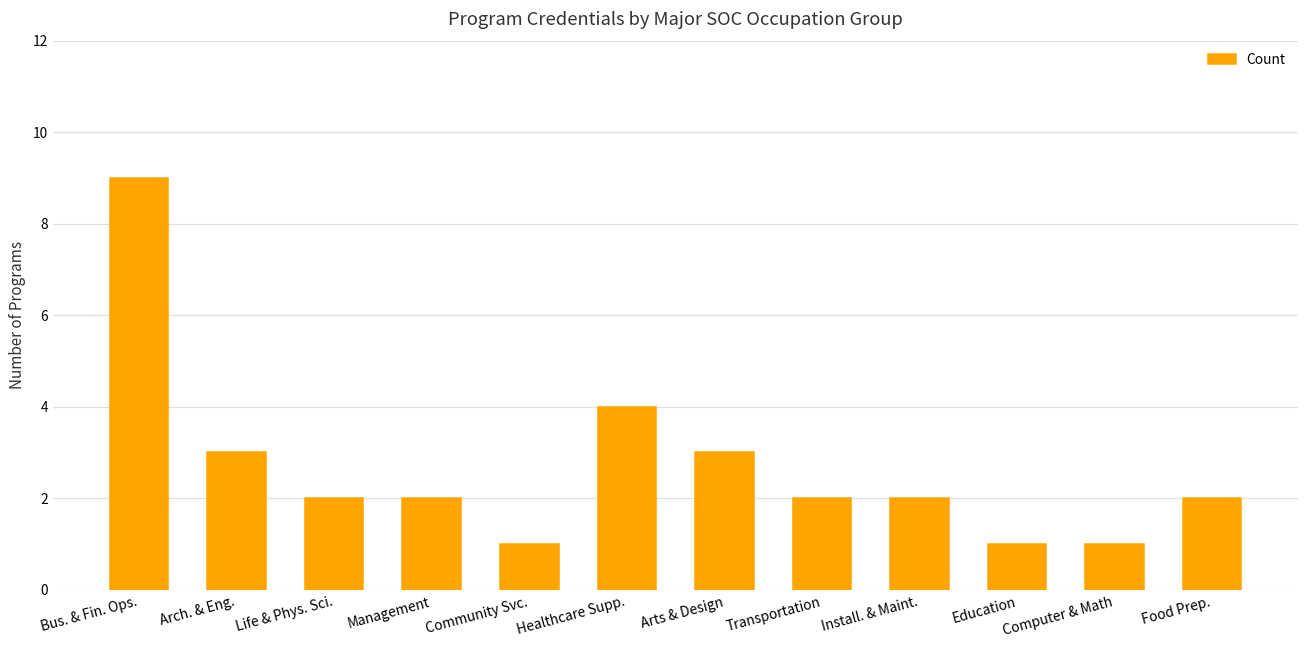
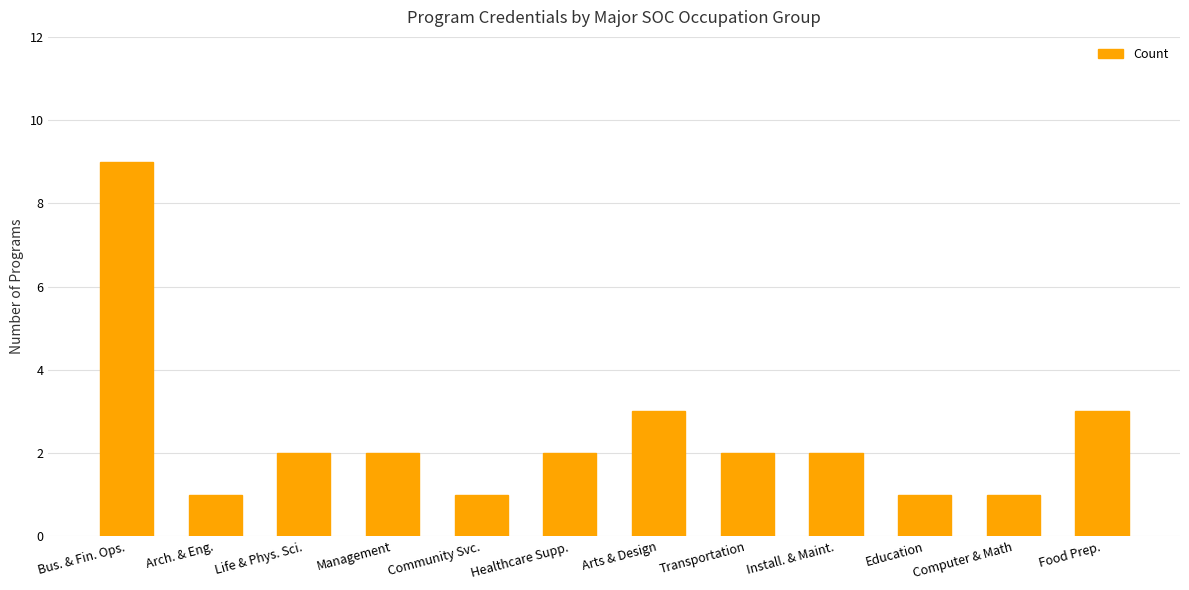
Arch. & Eng.: 3 -> 1
Healthcare Supp.: 4 -> 2
Food Prep.: 2 -> 3
